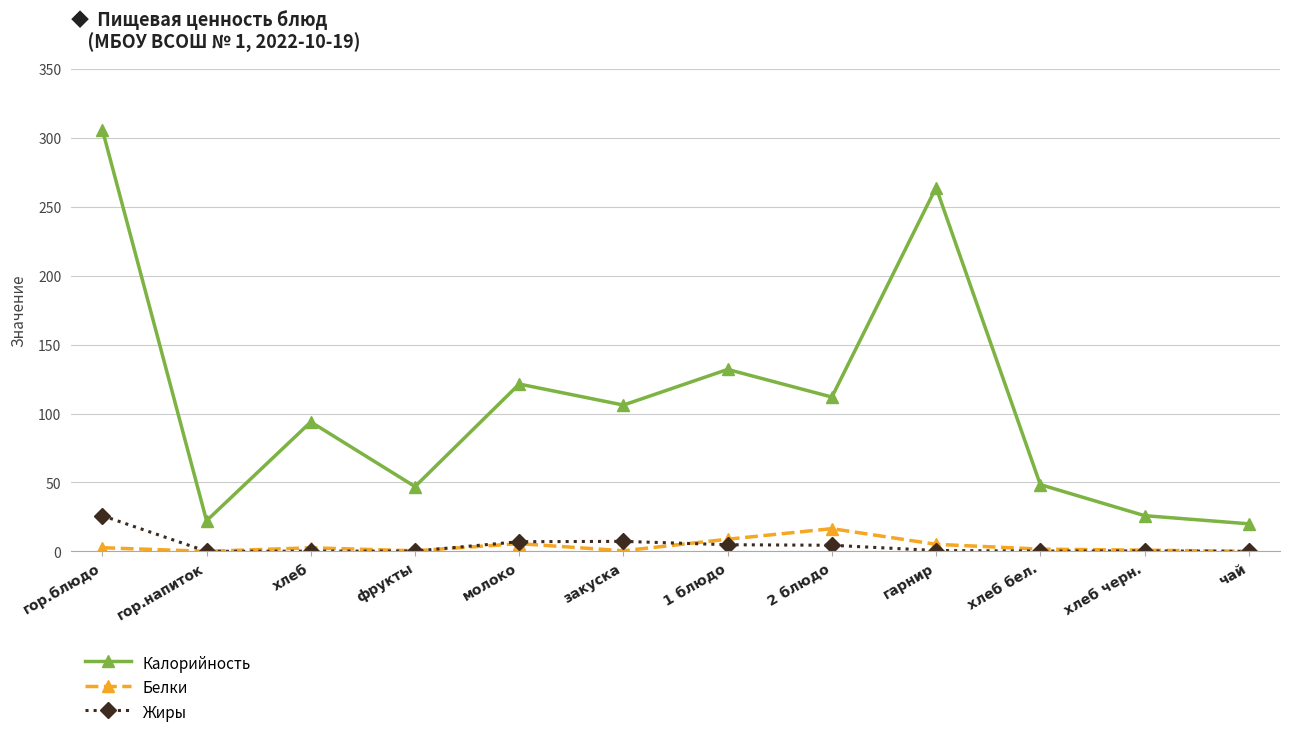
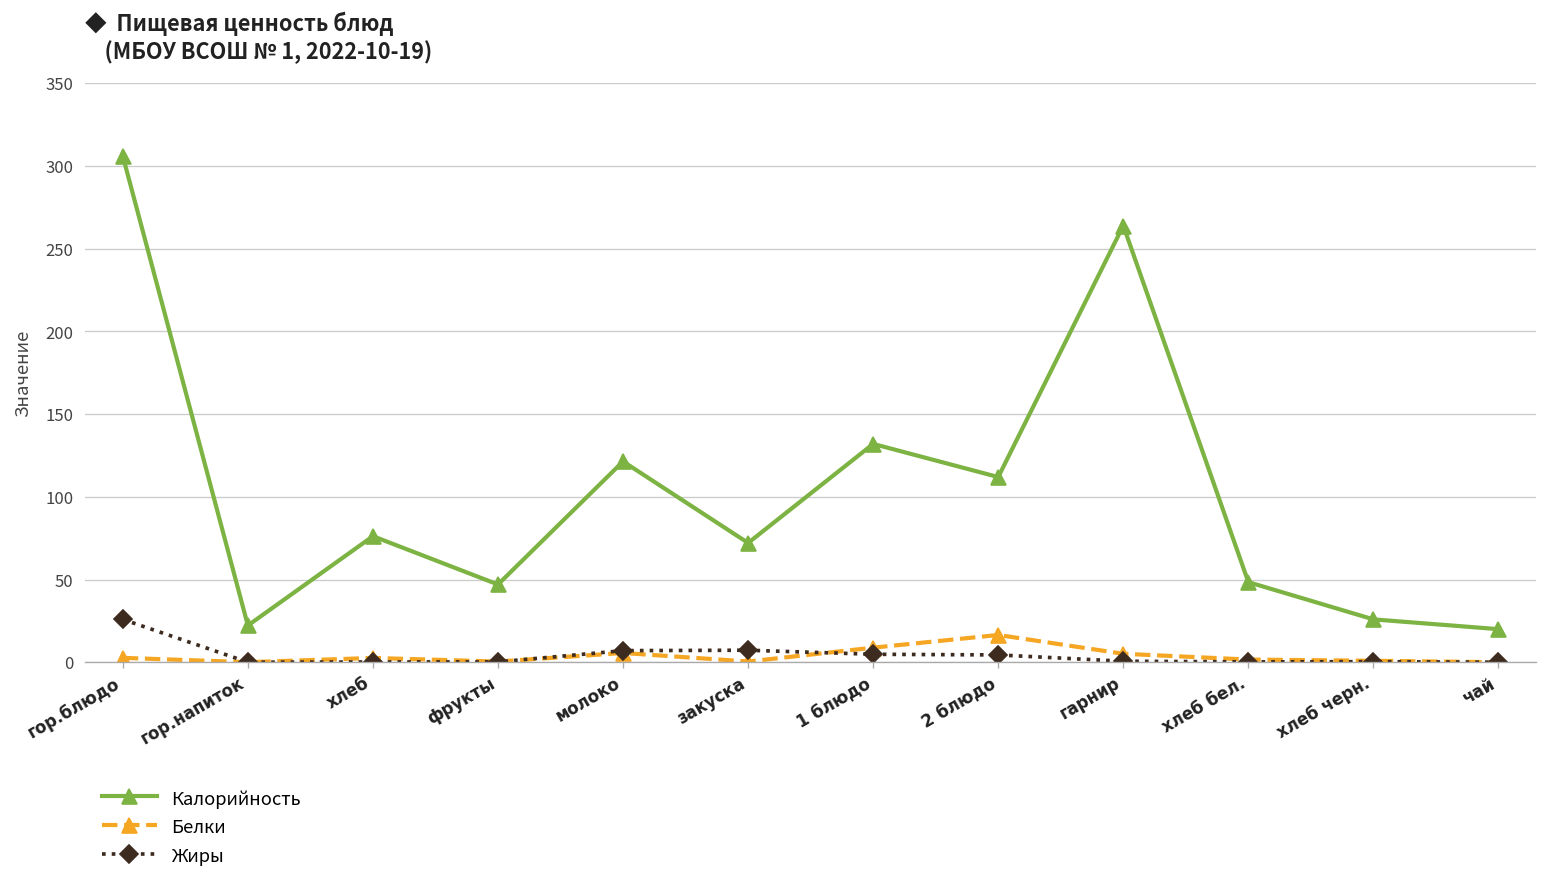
Калорийность, хлеб: 94 -> 76
Калорийность, закуска: 106 -> 72
